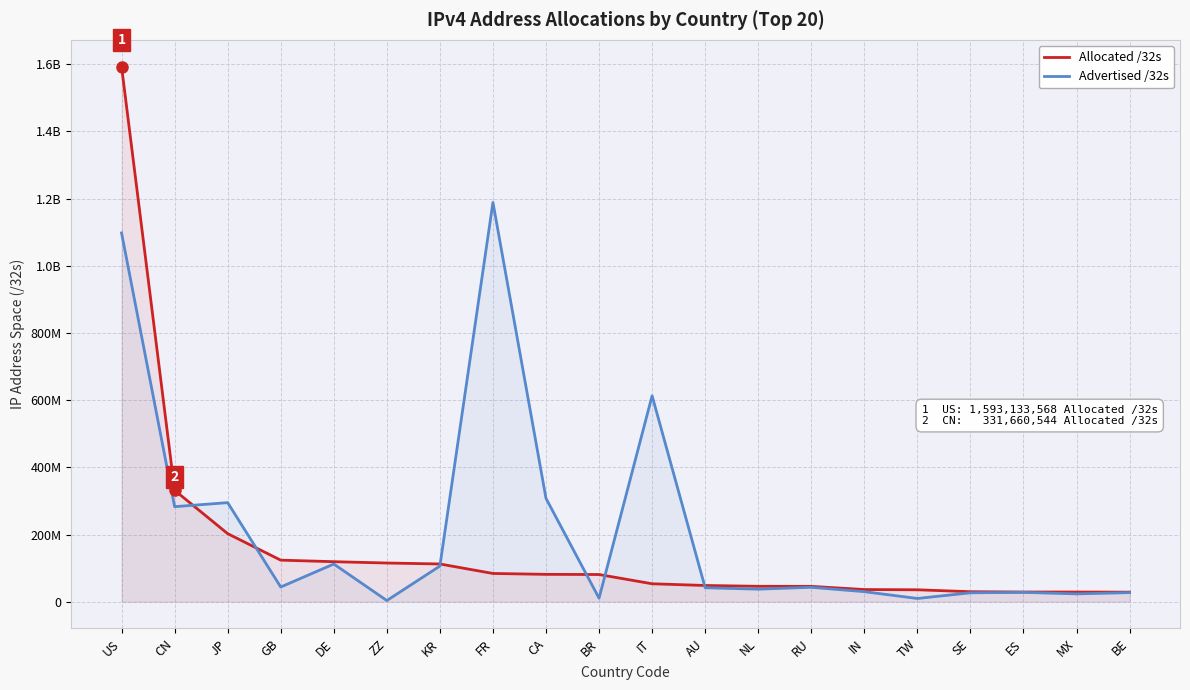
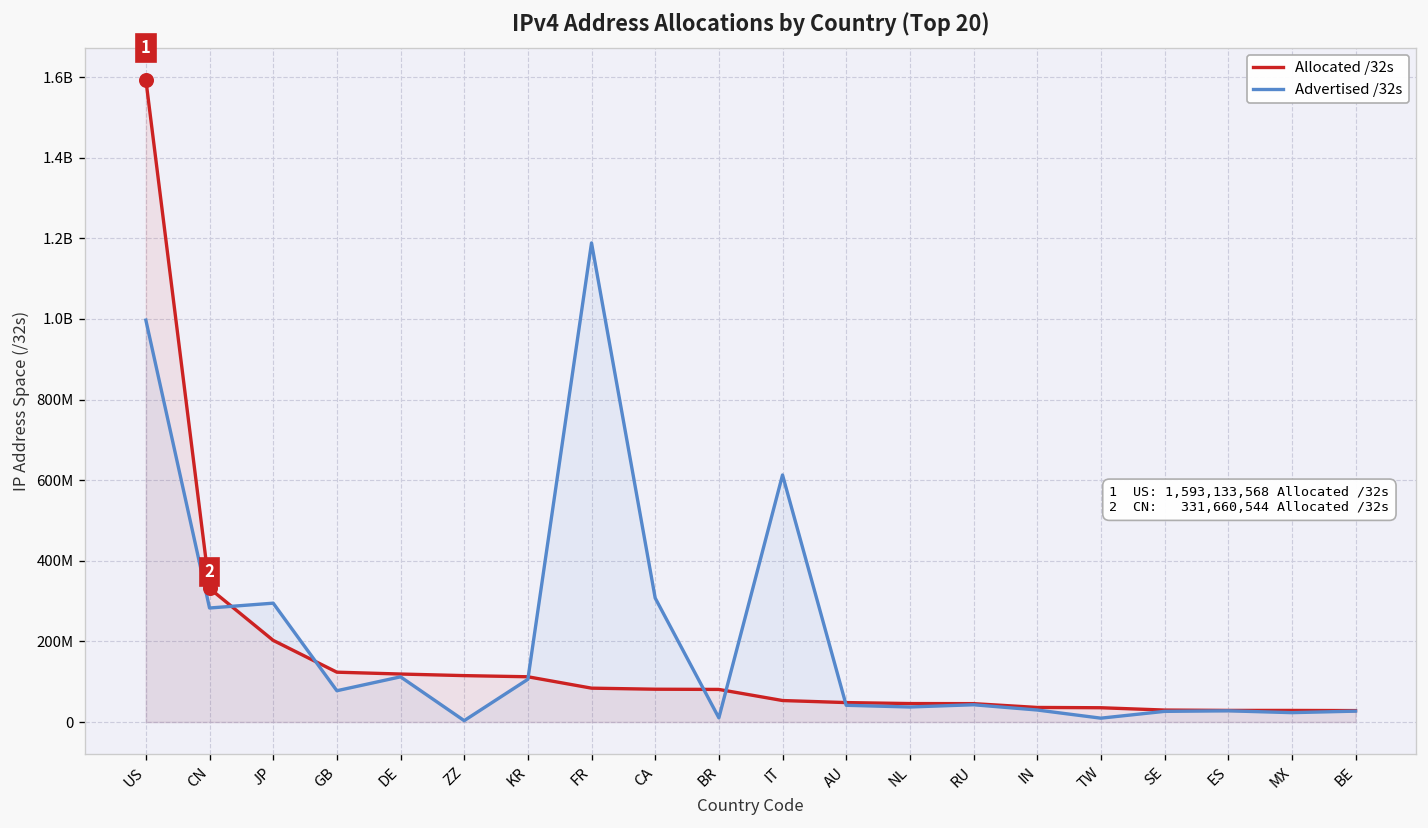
Advertised /32s, US: 1100000000 -> 1000000000
Advertised /32s, GB: 40000000 -> 80000000
